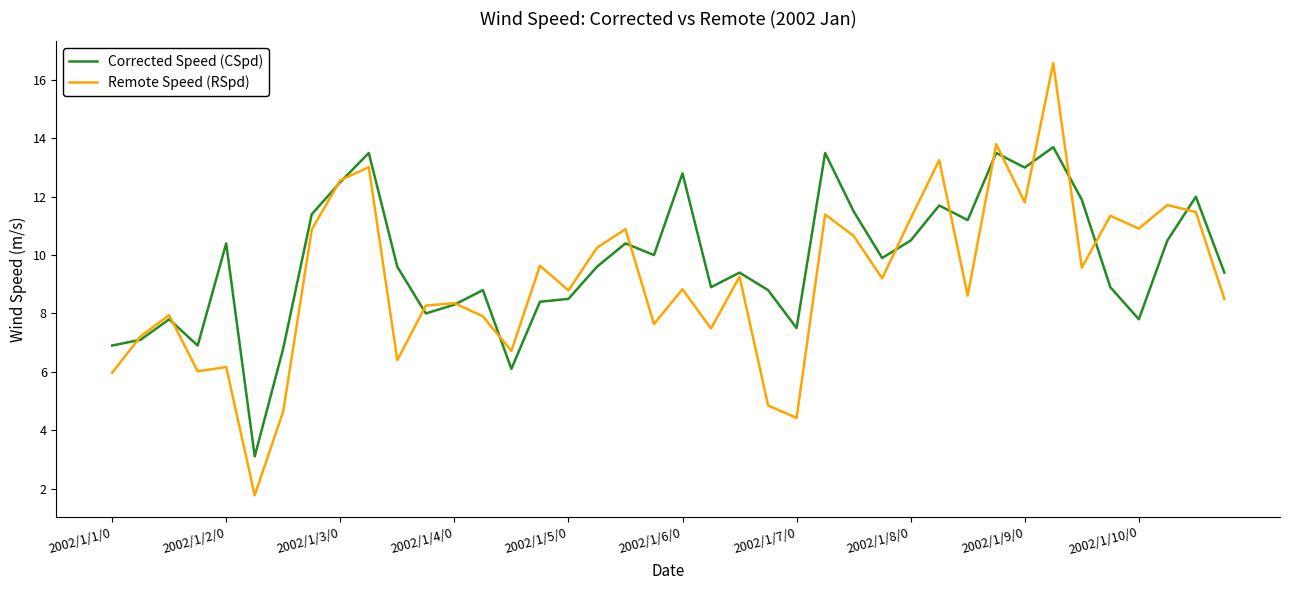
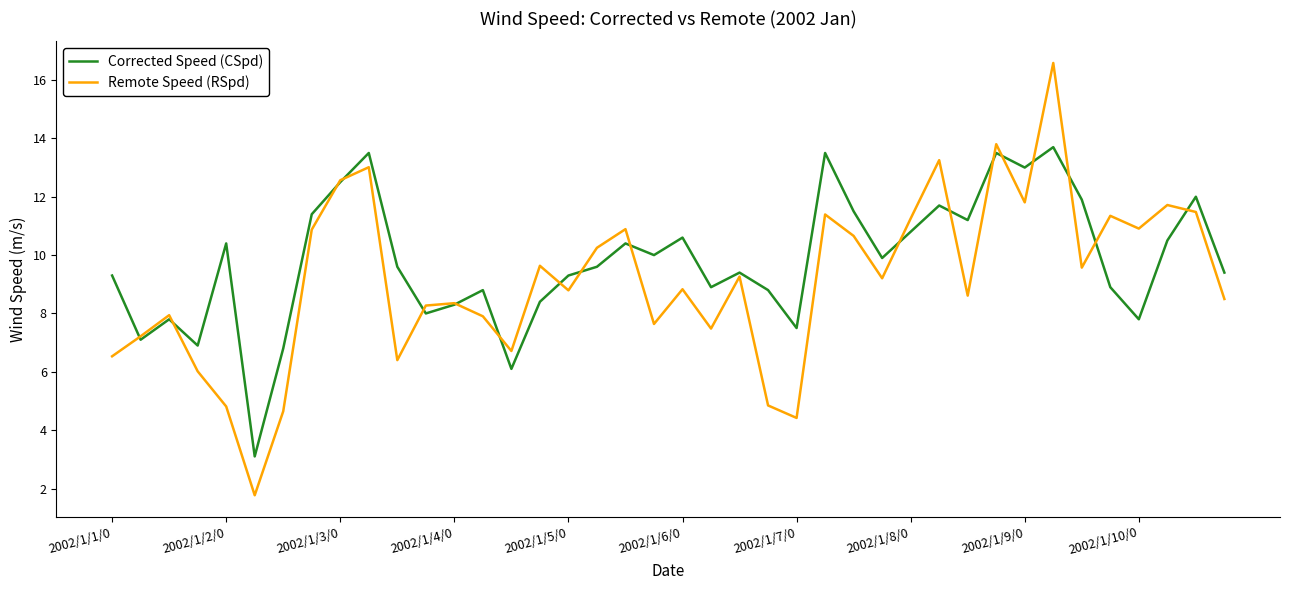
Corrected Speed (CSpd), 2002/1/1/0: 6.9 -> 9.3
Remote Speed (RSpd), 2002/1/1/0: 6.0 -> 6.5
Remote Speed (RSpd), 2002/1/2/0: 6.2 -> 4.8
Corrected Speed (CSpd), 2002/1/5/0: 8.5 -> 9.3
Corrected Speed (CSpd), 2002/1/6/0: 12.8 -> 10.6
Corrected Speed (CSpd), 2002/1/8/0: 10.5 -> 10.8
